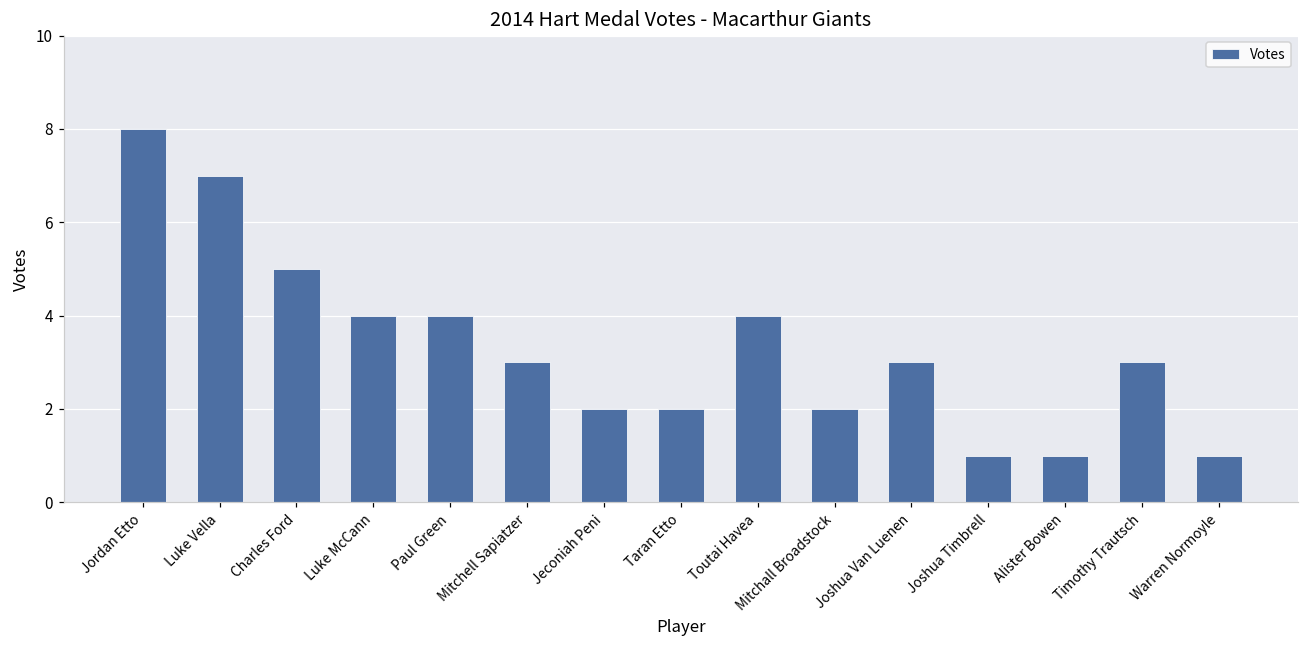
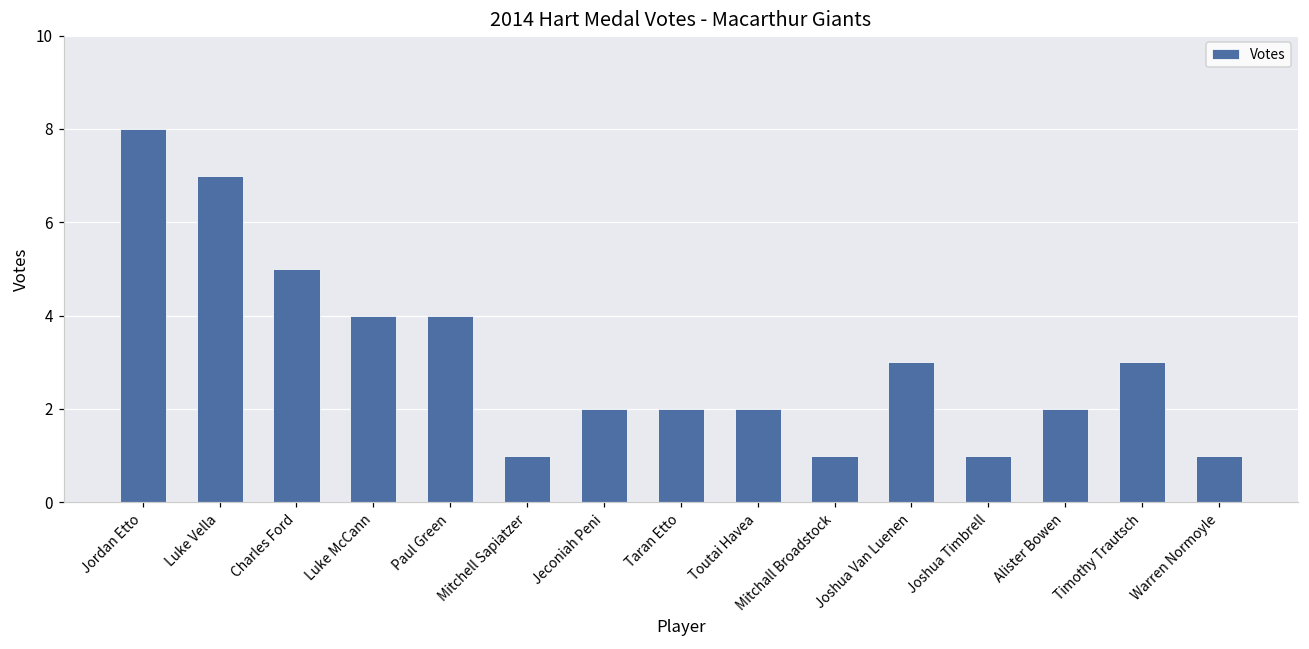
Mitchell Sapiatzer: 3 -> 1
Toutai Havea: 4 -> 2
Mitchall Broadstock: 2 -> 1
Alister Bowen: 1 -> 2
